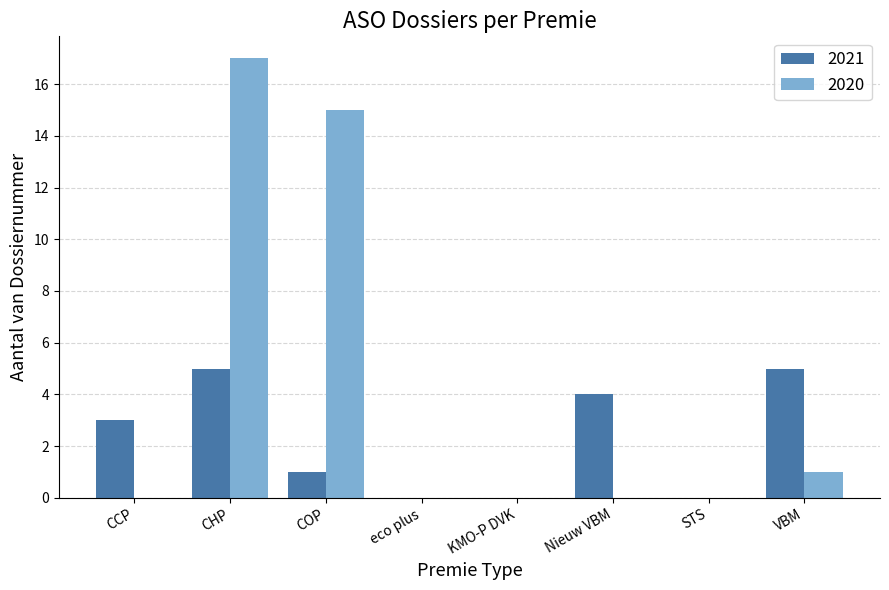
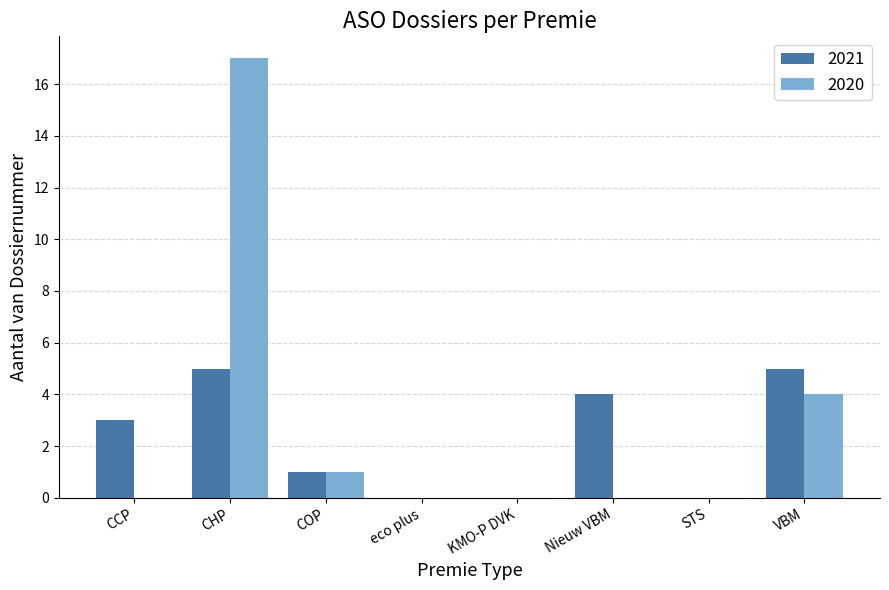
2020, COP: 15 -> 1
2020, VBM: 1 -> 4
